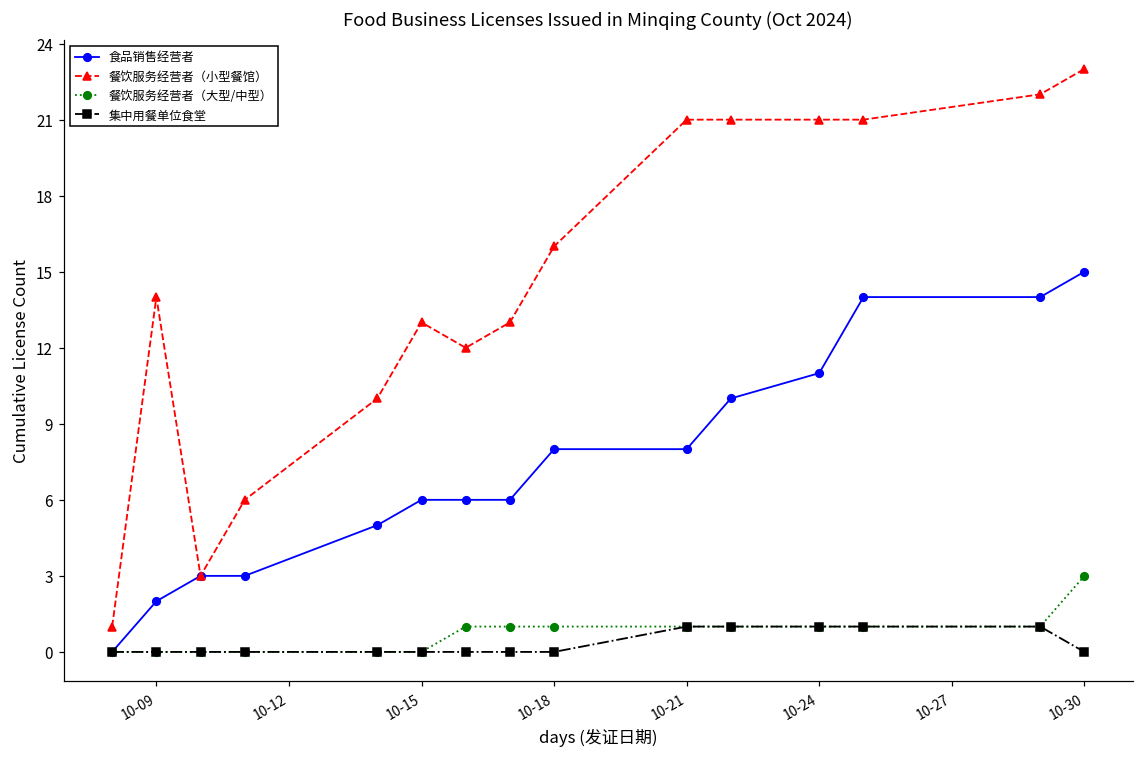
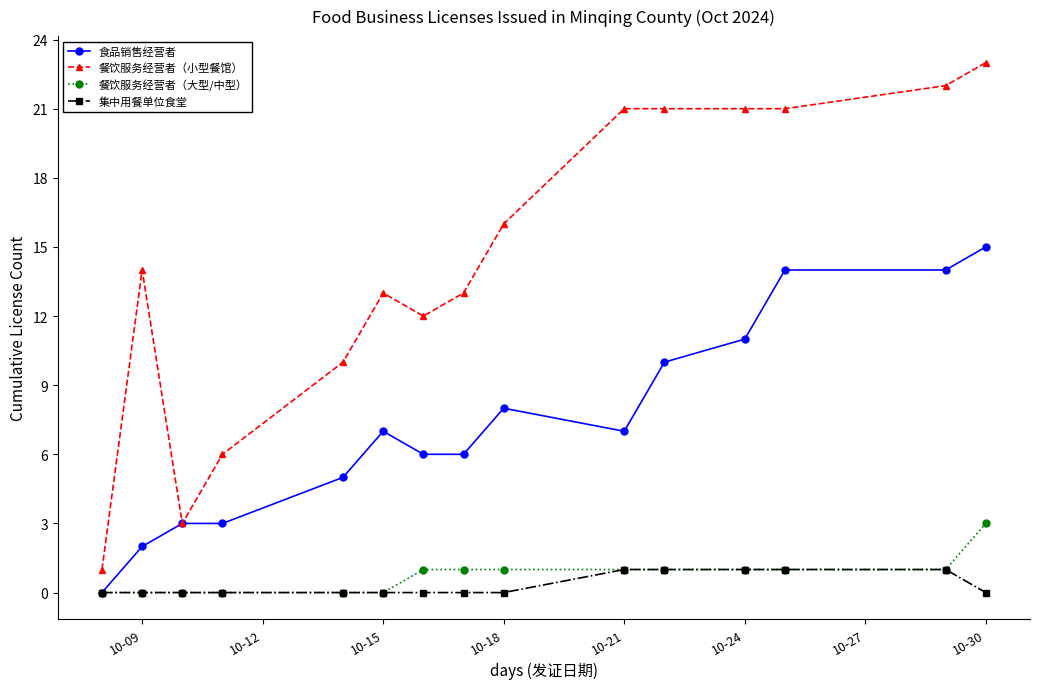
食品销售经营者, 10-15: 6 -> 7
食品销售经营者, 10-21: 8 -> 7
